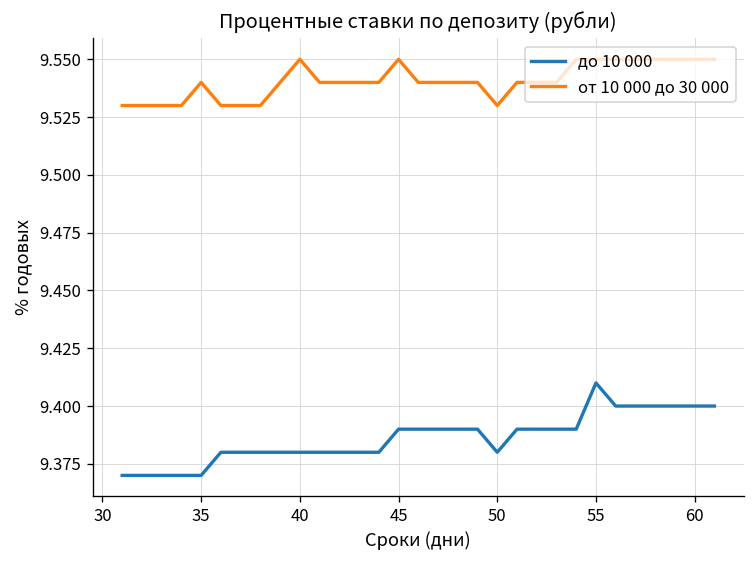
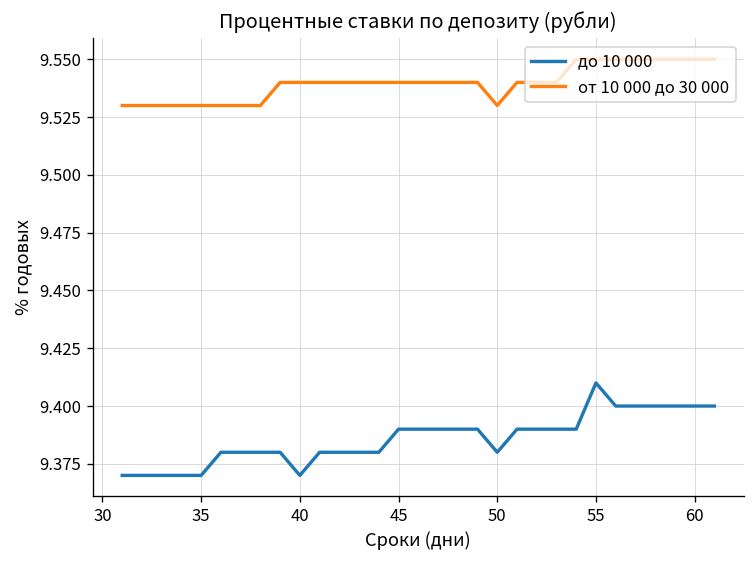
от 10 000 до 30 000, 35: 9.54 -> 9.53
до 10 000, 40: 9.38 -> 9.37
от 10 000 до 30 000, 40: 9.55 -> 9.54
от 10 000 до 30 000, 45: 9.55 -> 9.54
